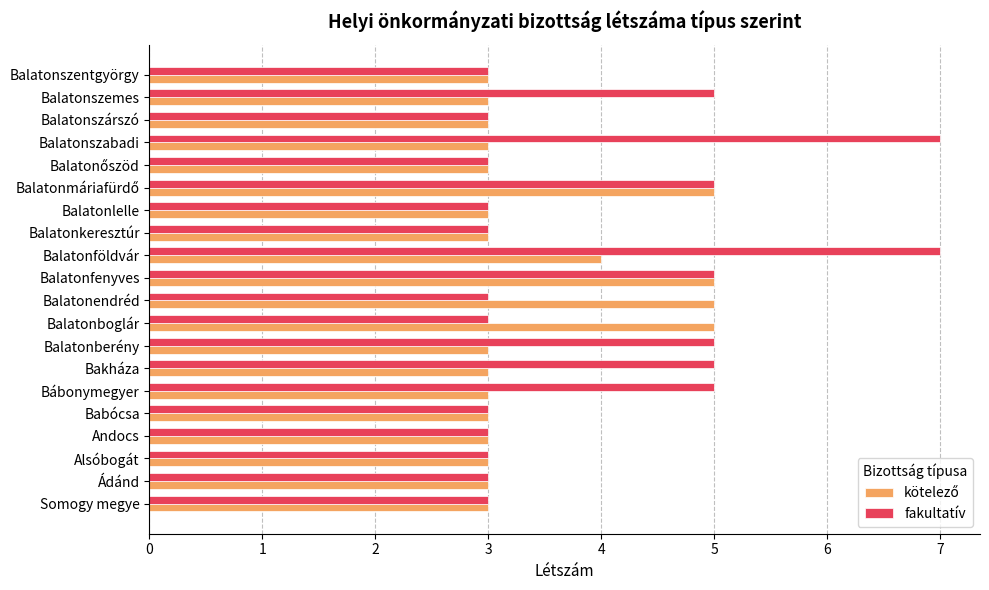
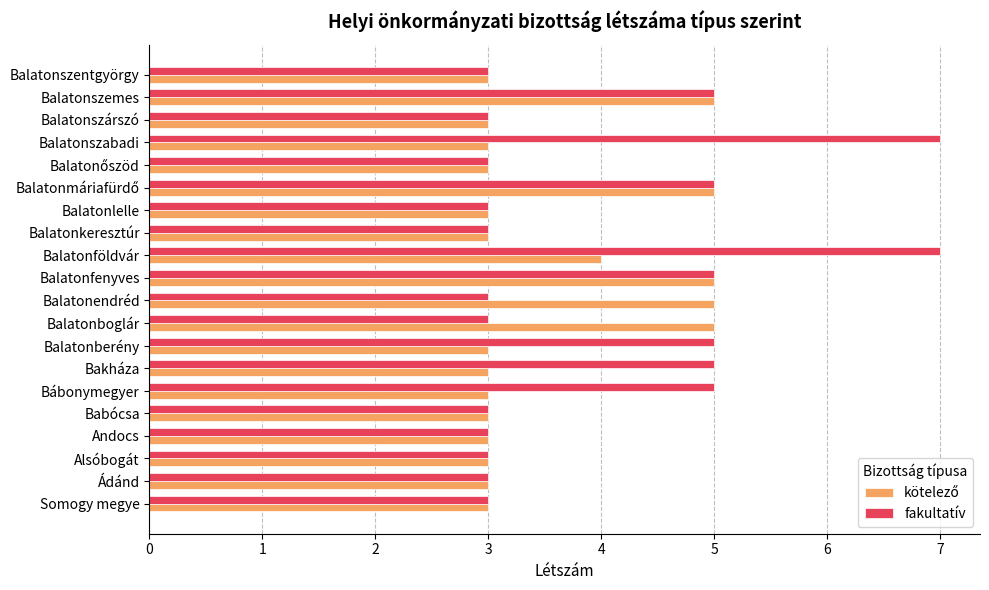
kötelező, Balatonszemes: 3 -> 5
